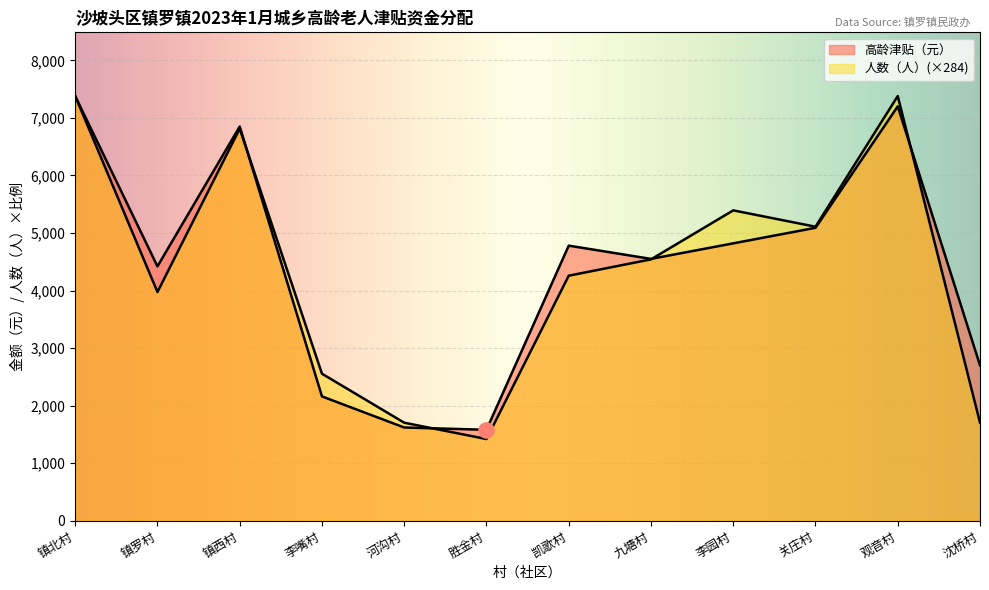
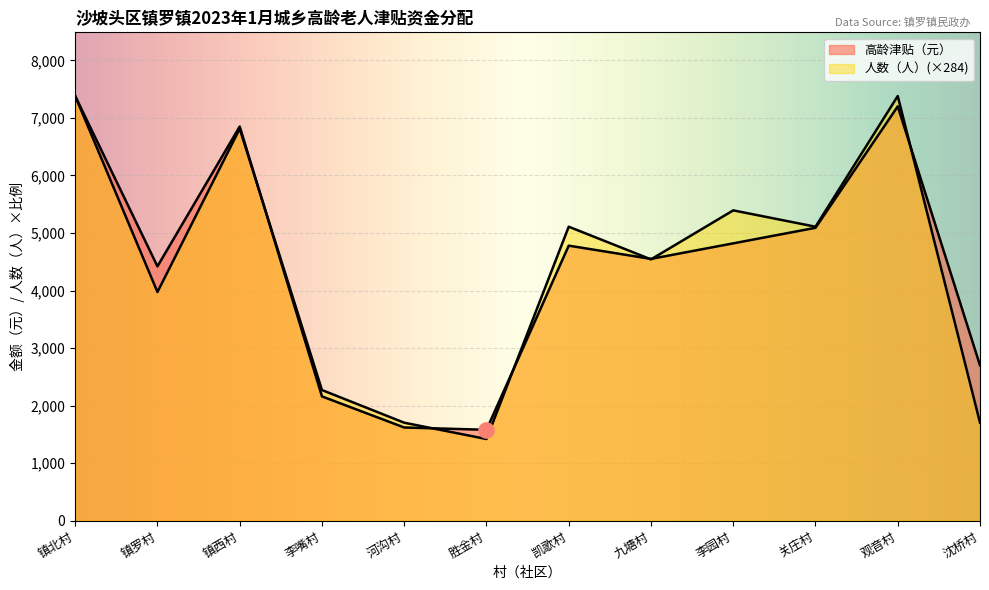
人数（人）(×284), 李嘴村: 2,600 -> 2,300
人数（人）(×284), 凯歌村: 4,300 -> 5,100
